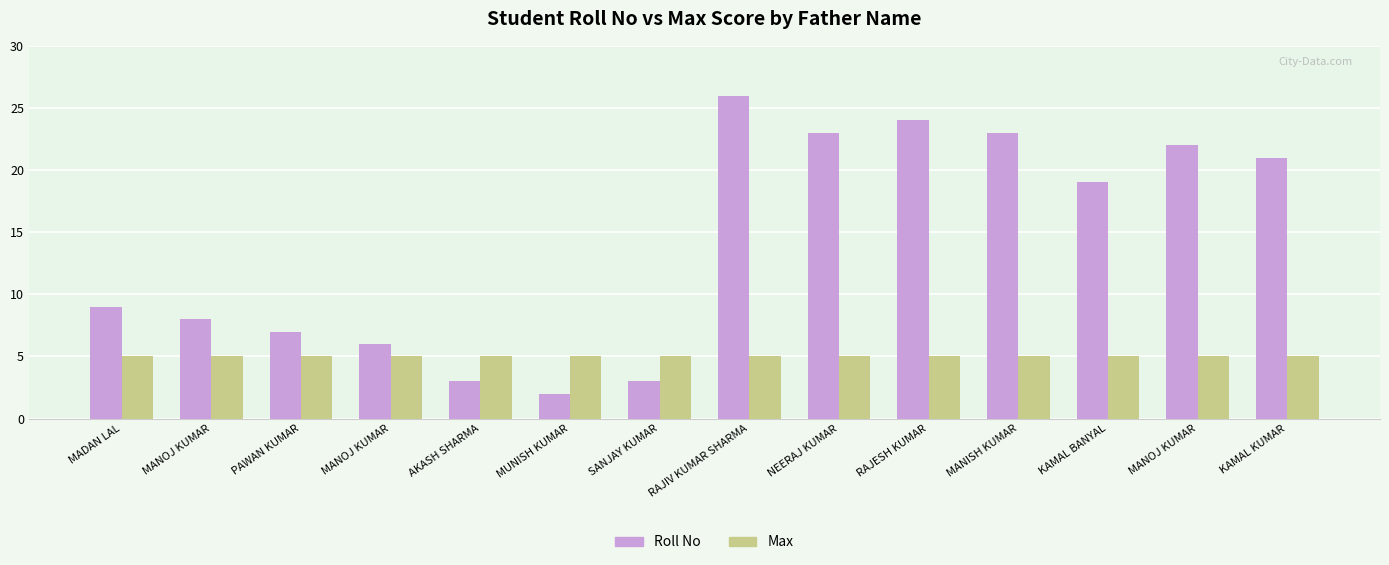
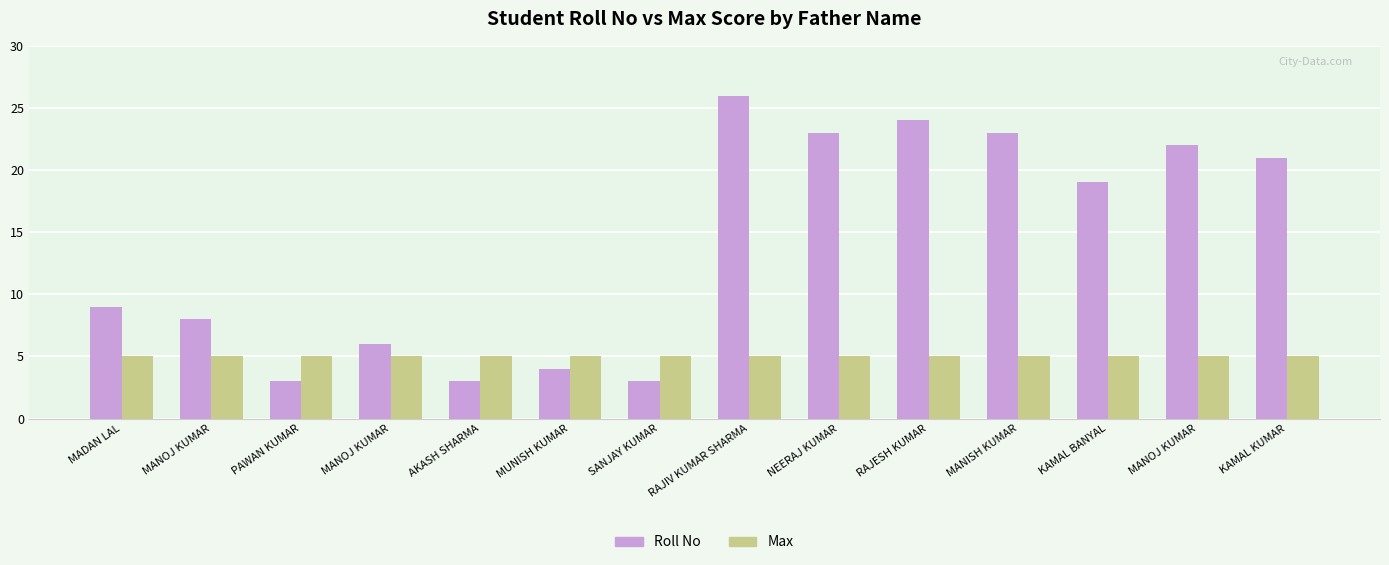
Roll No, PAWAN KUMAR: 7 -> 3
Roll No, MUNISH KUMAR: 2 -> 4
